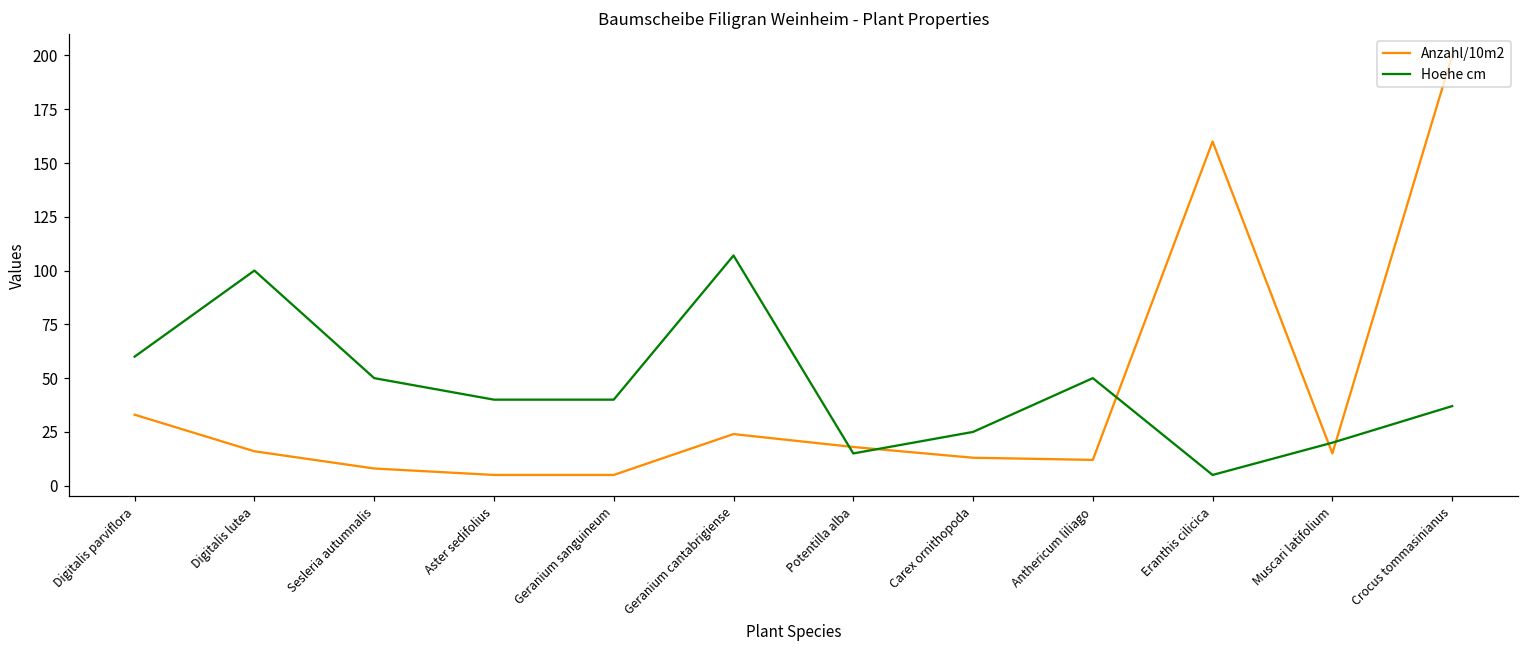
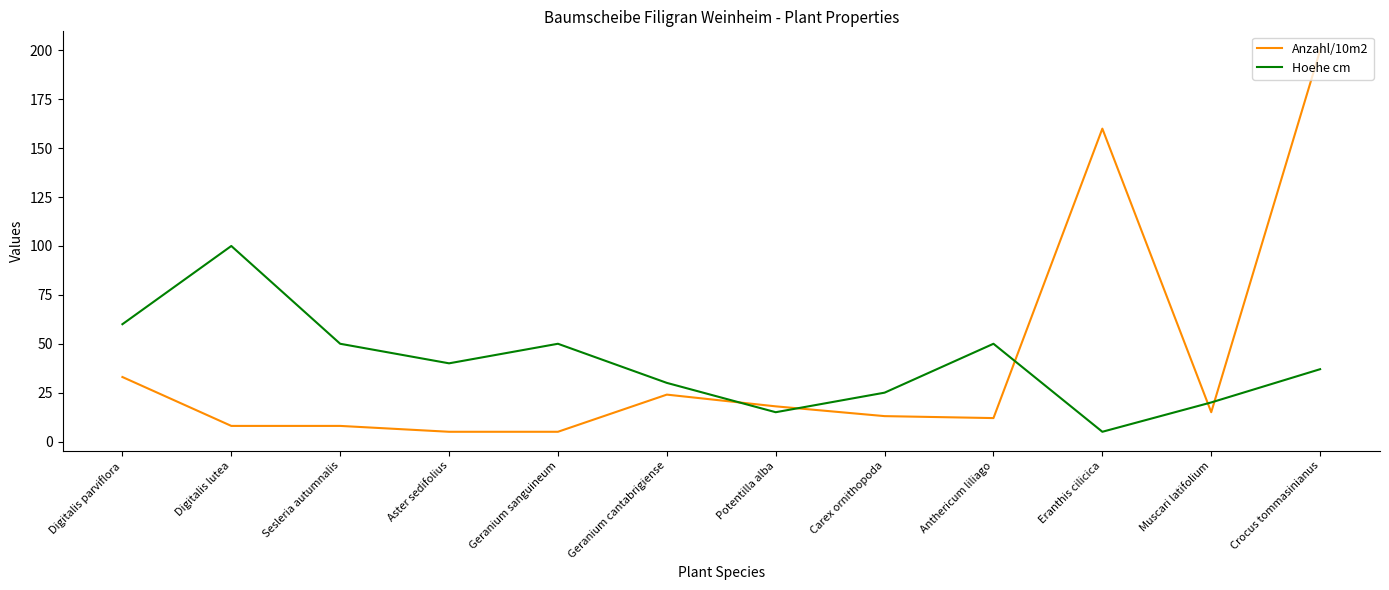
Anzahl/10m2, Digitalis lutea: 16 -> 8
Hoehe cm, Geranium sanguineum: 40 -> 50
Hoehe cm, Geranium cantabrigiense: 107 -> 30
